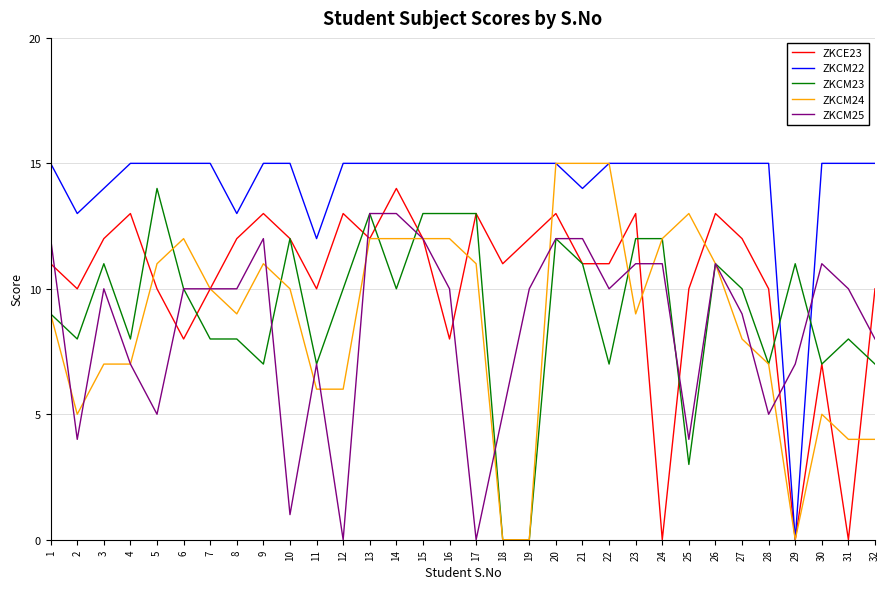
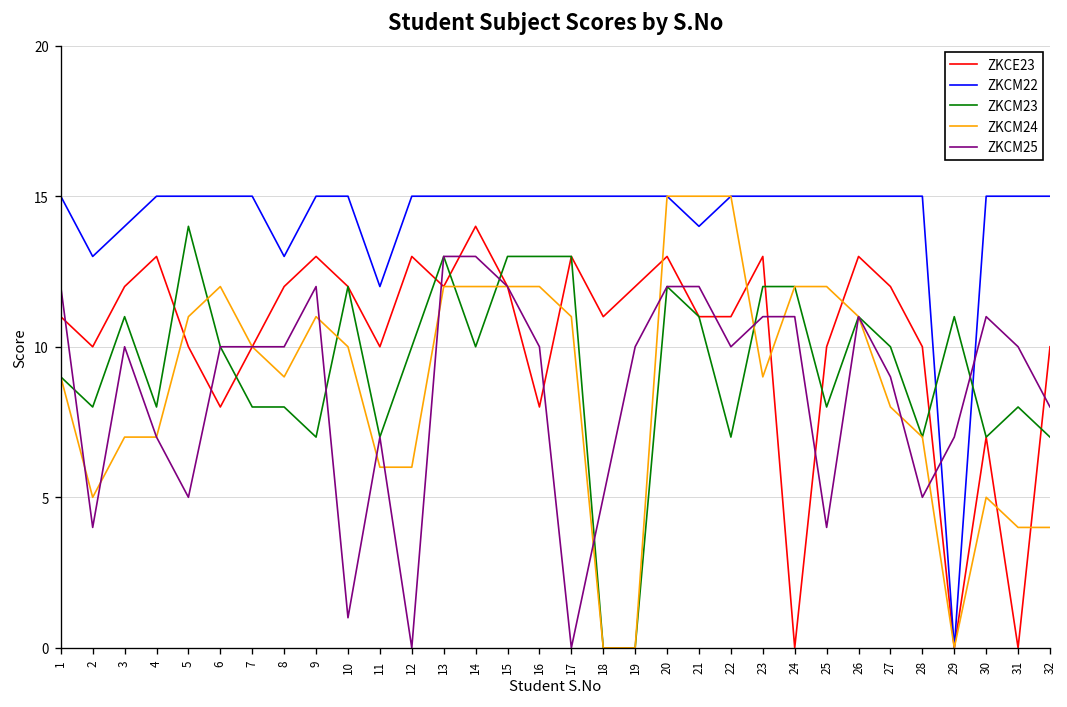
ZKCM23, 25: 3 -> 8
ZKCM24, 25: 13 -> 12
